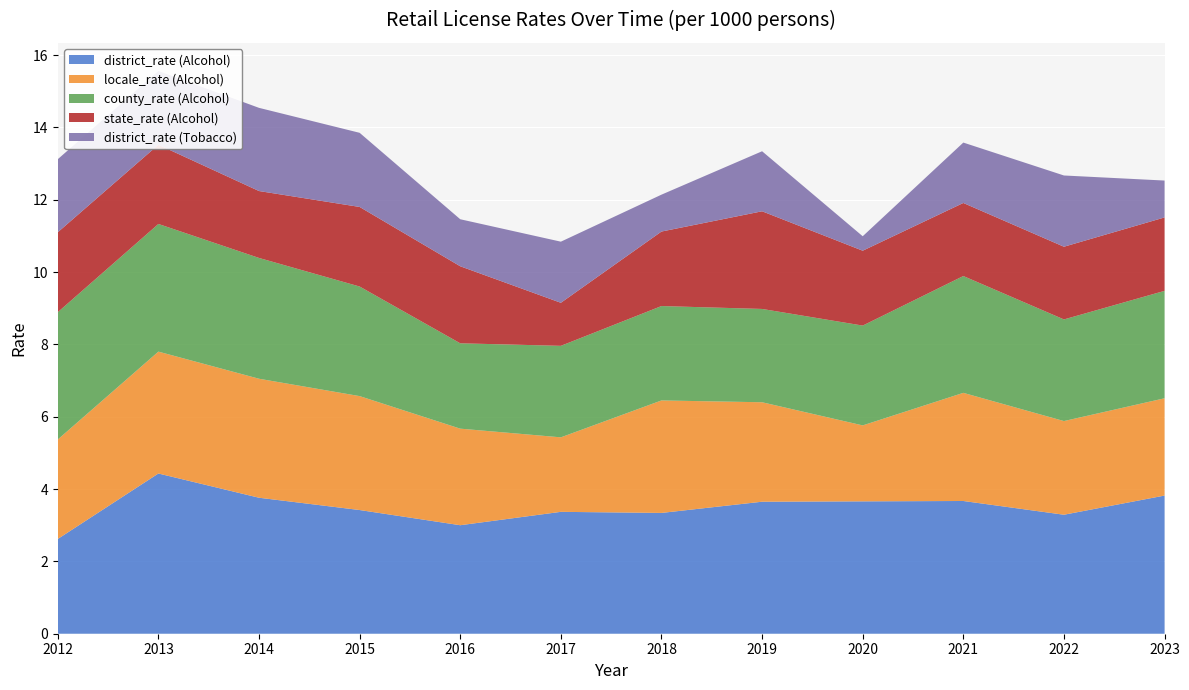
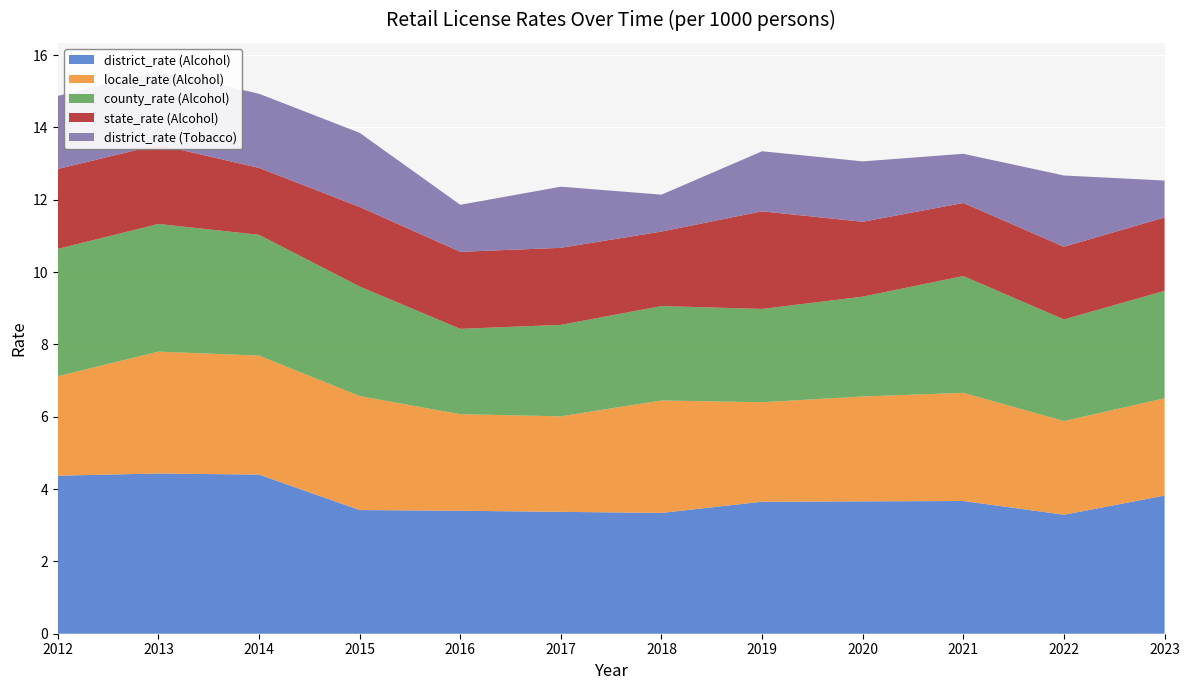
district_rate (Alcohol), 2012: 2.6 -> 4.4
district_rate (Alcohol), 2014: 3.8 -> 4.4
district_rate (Tobacco), 2014: 2.3 -> 2.0
district_rate (Alcohol), 2016: 3.0 -> 3.4
locale_rate (Alcohol), 2017: 2.1 -> 2.6
state_rate (Alcohol), 2017: 1.2 -> 2.1
locale_rate (Alcohol), 2020: 2.1 -> 2.9
district_rate (Tobacco), 2020: 0.4 -> 1.7
district_rate (Tobacco), 2021: 1.7 -> 1.4
